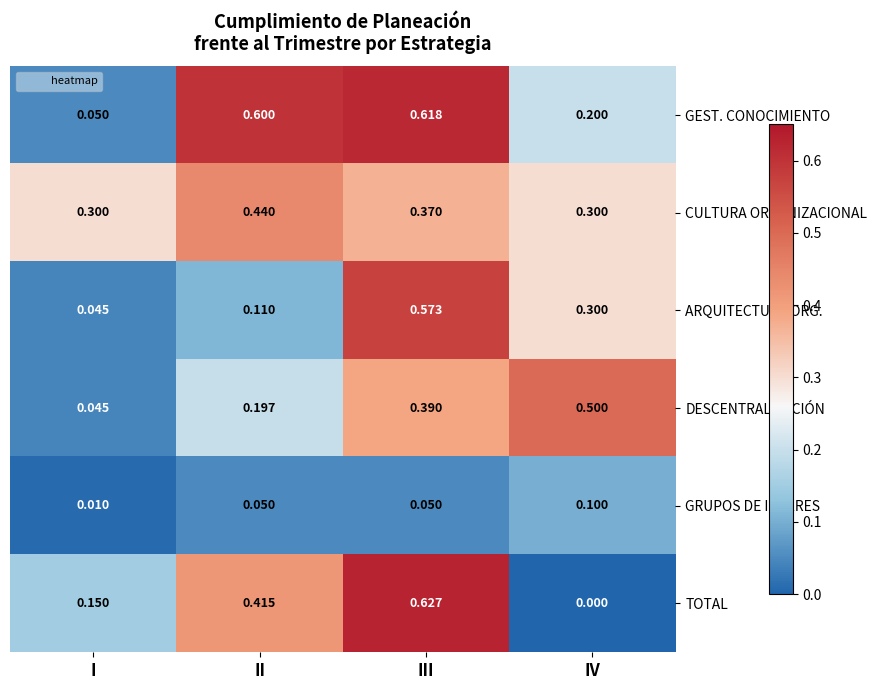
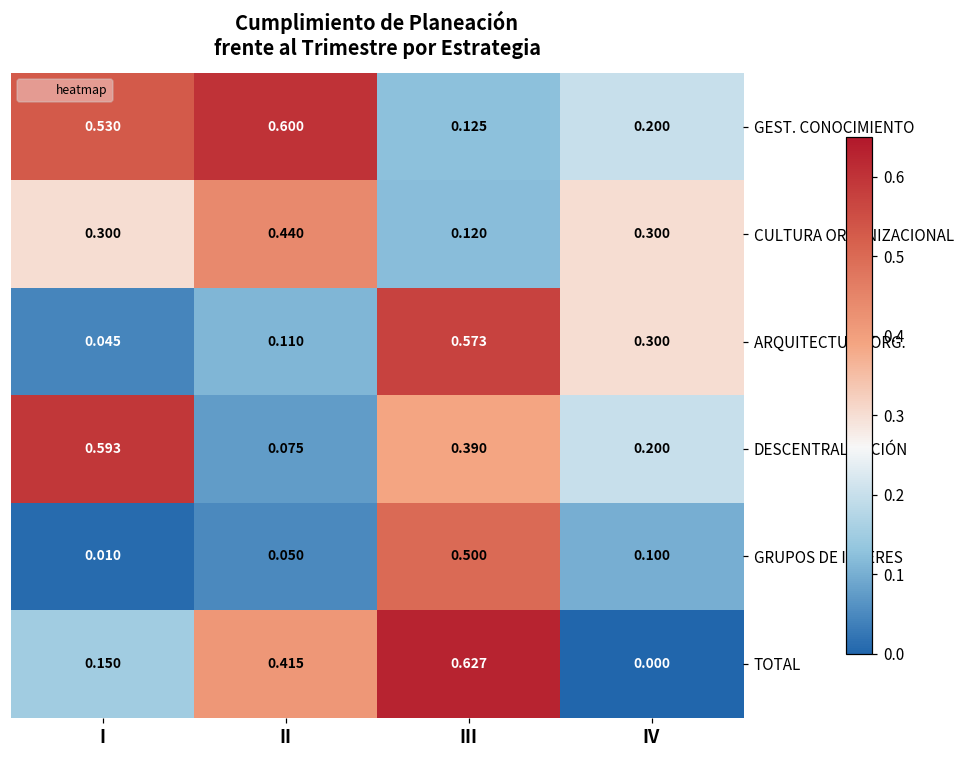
GEST. CONOCIMIENTO, I: 0.050 -> 0.530
GEST. CONOCIMIENTO, III: 0.618 -> 0.125
CULTURA ORGANIZACIONAL, III: 0.370 -> 0.120
DESCENTRALIZACIÓN, I: 0.045 -> 0.593
DESCENTRALIZACIÓN, II: 0.197 -> 0.075
DESCENTRALIZACIÓN, IV: 0.500 -> 0.200
GRUPOS DE INTERES, III: 0.050 -> 0.500
